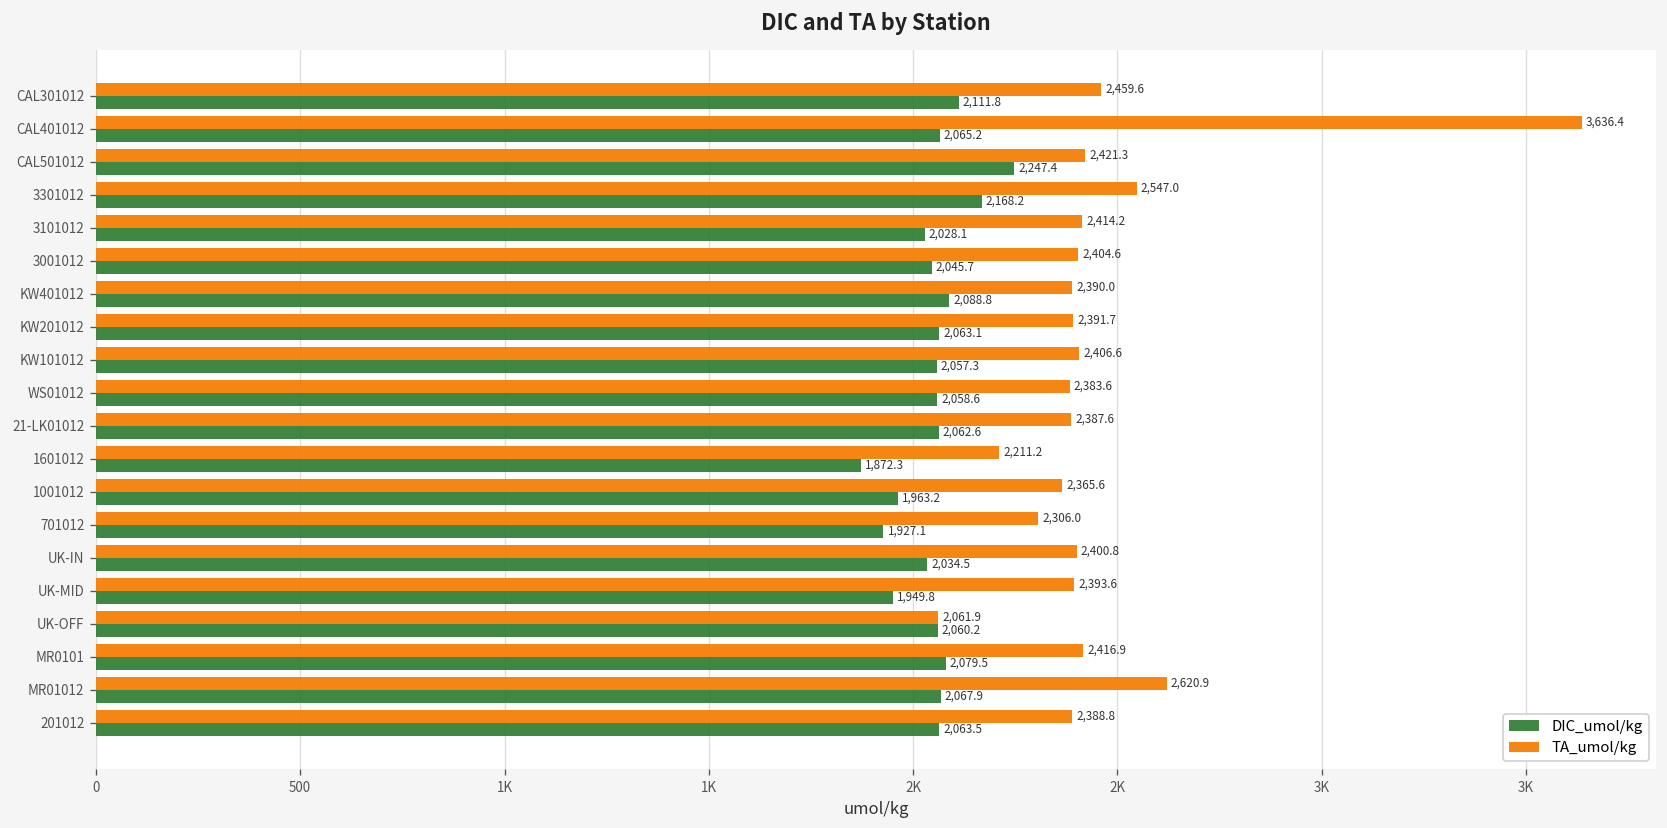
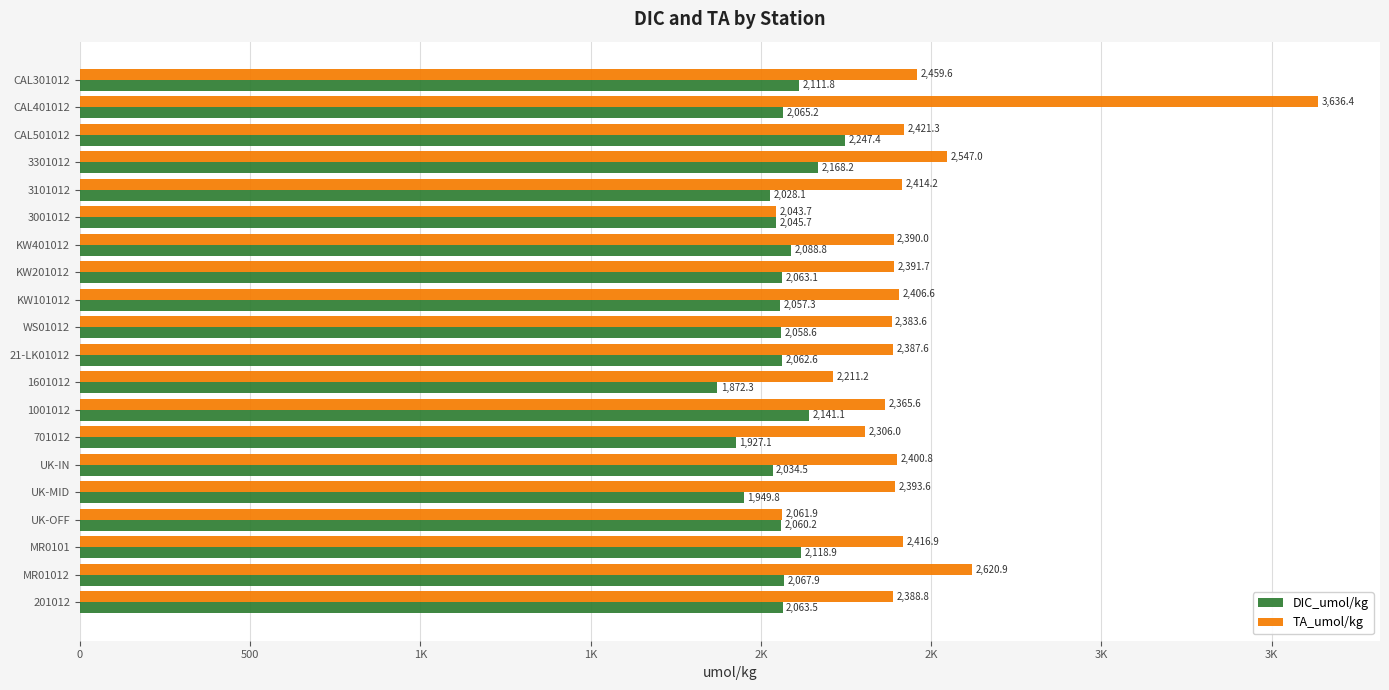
TA_umol/kg, 3001012: 2,404.6 -> 2,043.7
DIC_umol/kg, 1001012: 1,963.2 -> 2,141.1
DIC_umol/kg, MR0101: 2,079.5 -> 2,118.9
